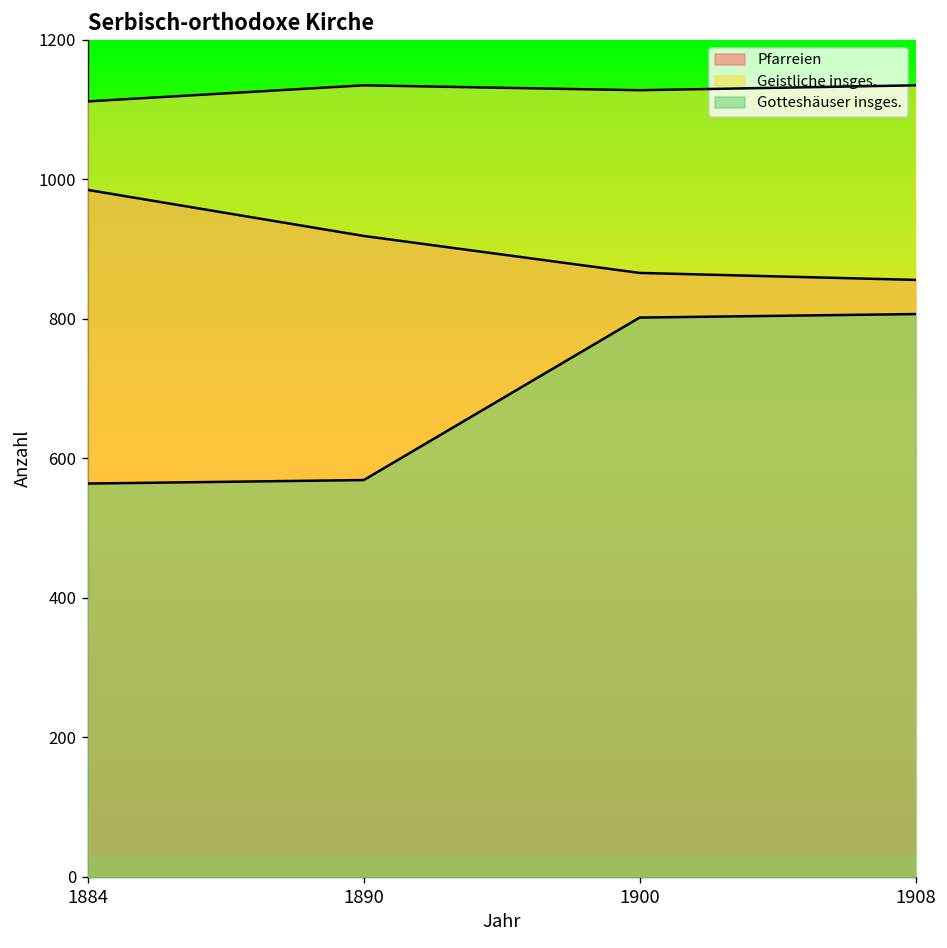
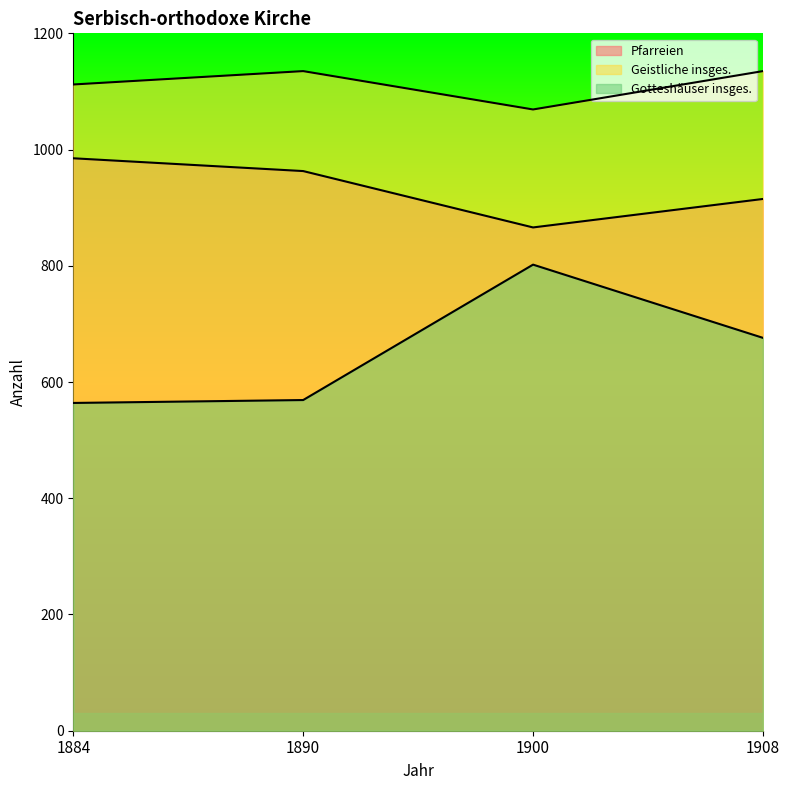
Pfarreien, 1890: 920 -> 960
Geistliche insges., 1900: 1130 -> 1070
Pfarreien, 1908: 860 -> 920
Gotteshäuser insges., 1908: 810 -> 680
